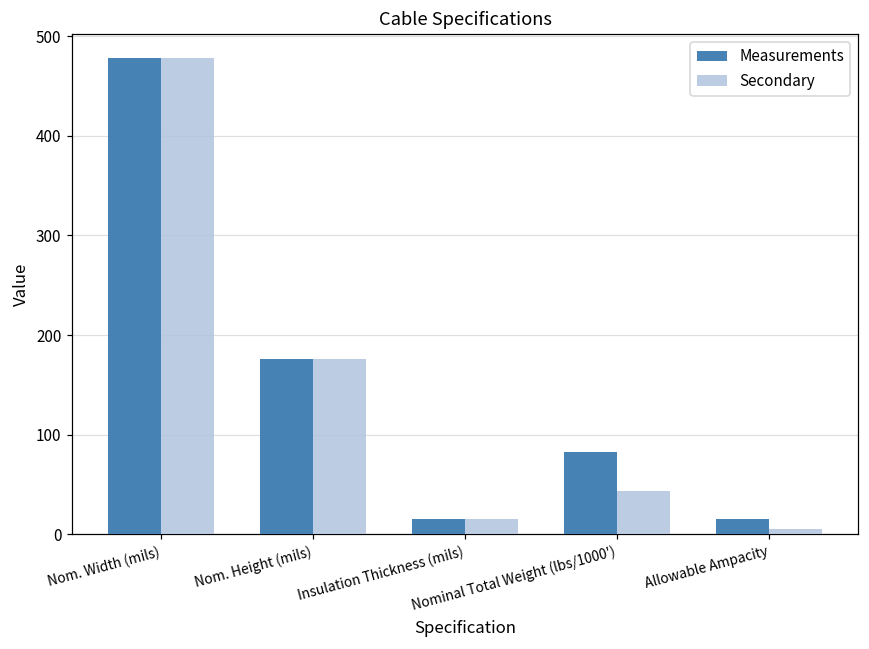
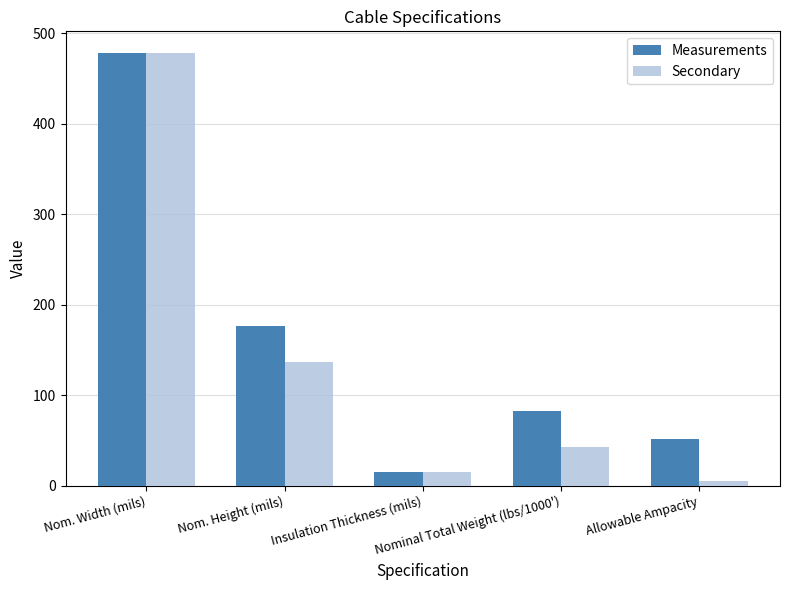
Secondary, Nom. Height (mils): 180 -> 140
Measurements, Allowable Ampacity: 20 -> 50
